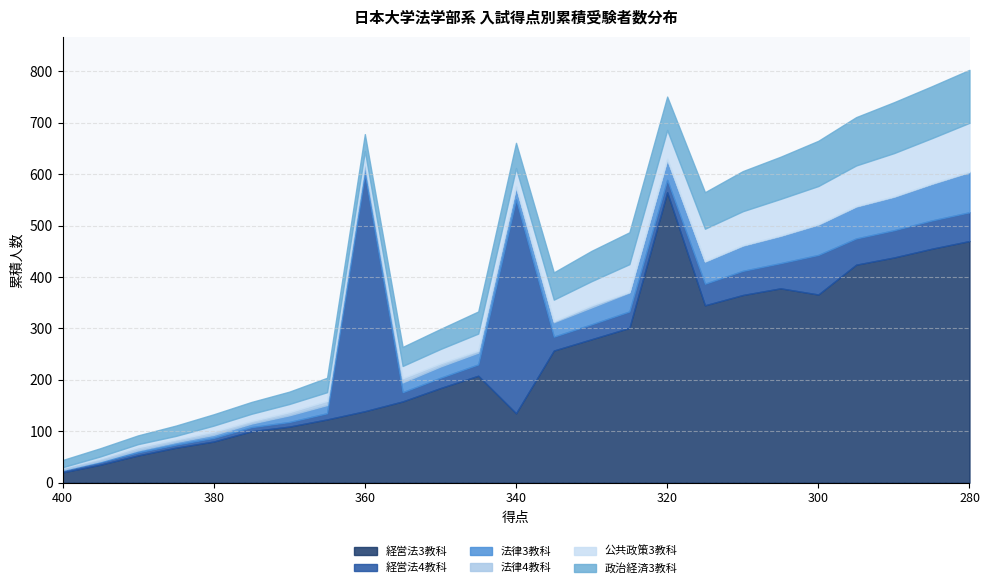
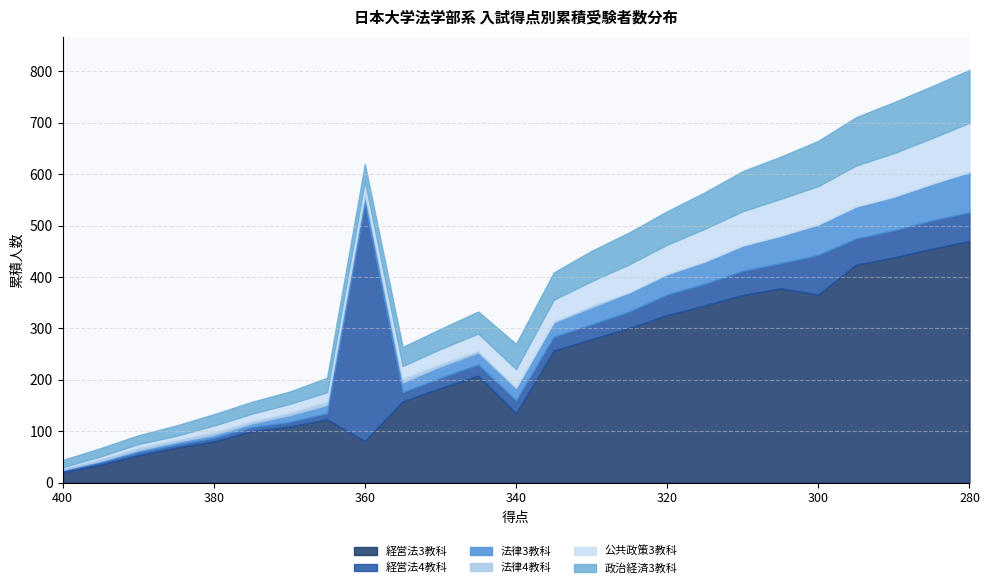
経営法3教科, 360: 140 -> 80
経営法4教科, 340: 420 -> 30
経営法3教科, 320: 570 -> 330
経営法4教科, 320: 20 -> 40
